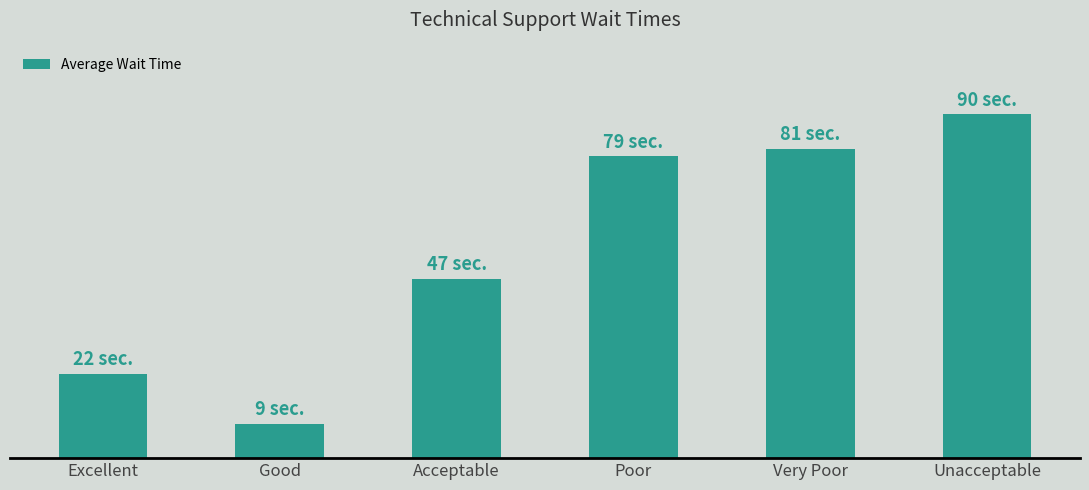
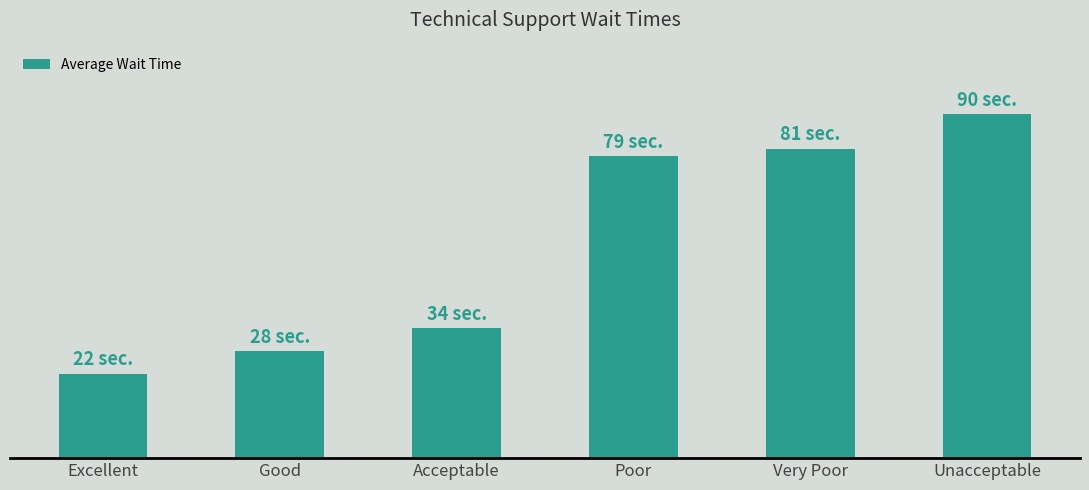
Good: 9 -> 28
Acceptable: 47 -> 34
